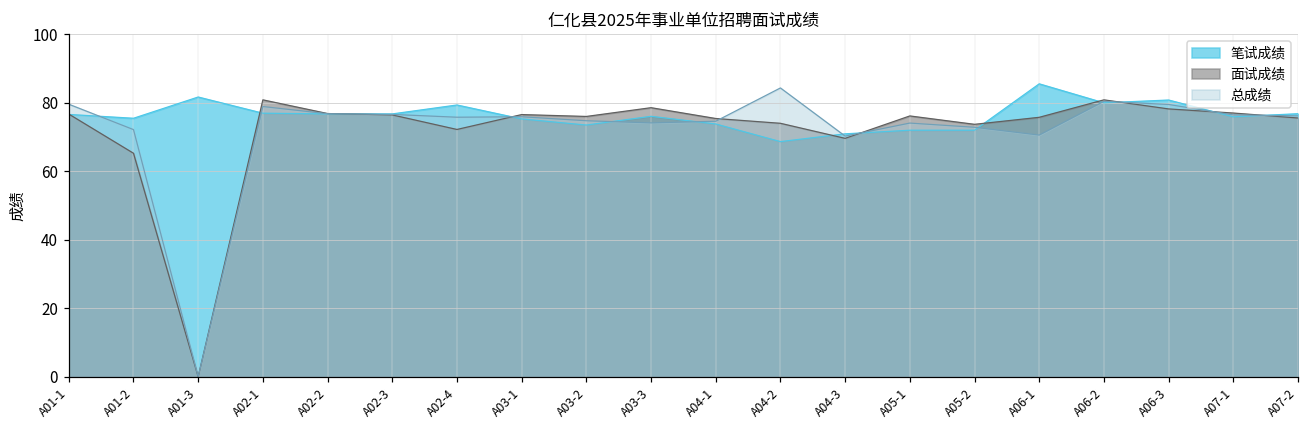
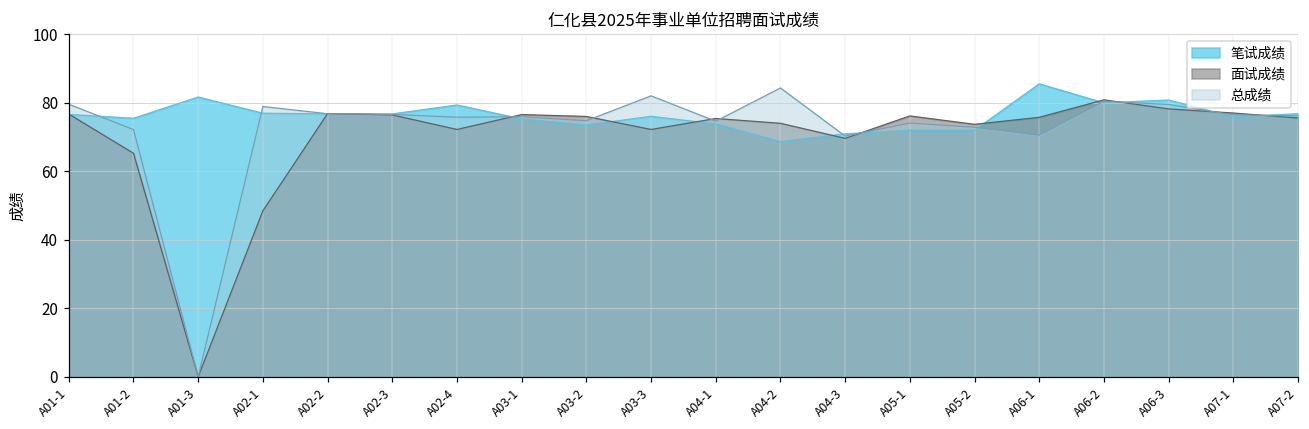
面试成绩, A02-1: 81 -> 49
面试成绩, A03-3: 79 -> 72
总成绩, A03-3: 74 -> 82
